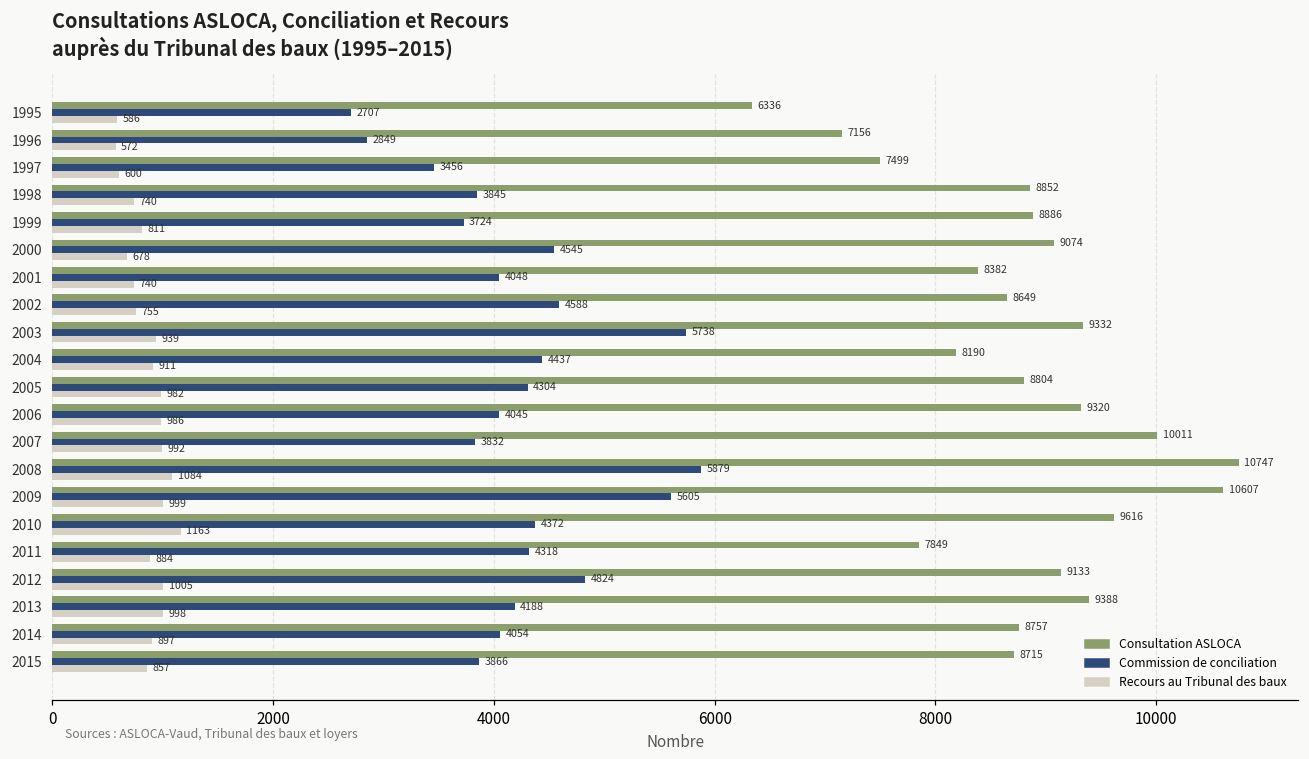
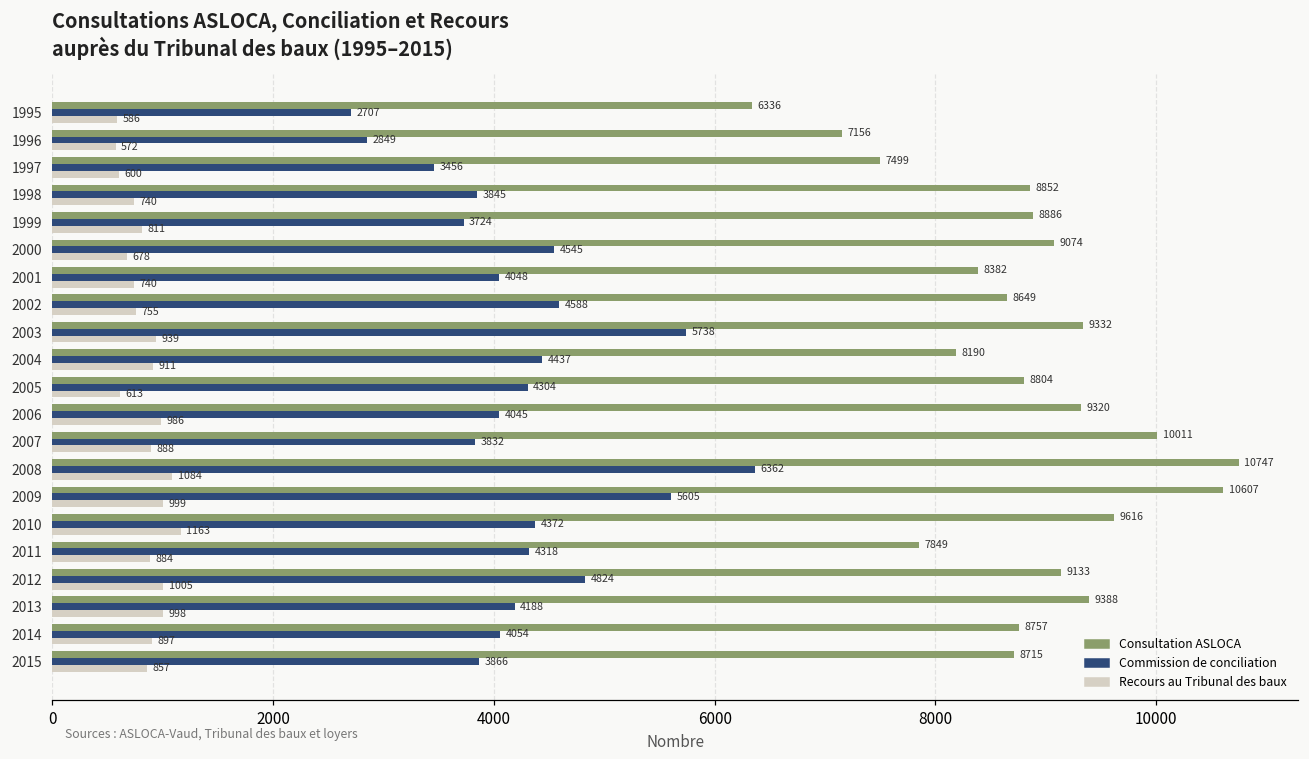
Recours au Tribunal des baux, 2005: 982 -> 613
Recours au Tribunal des baux, 2007: 992 -> 888
Commission de conciliation, 2008: 5879 -> 6362
